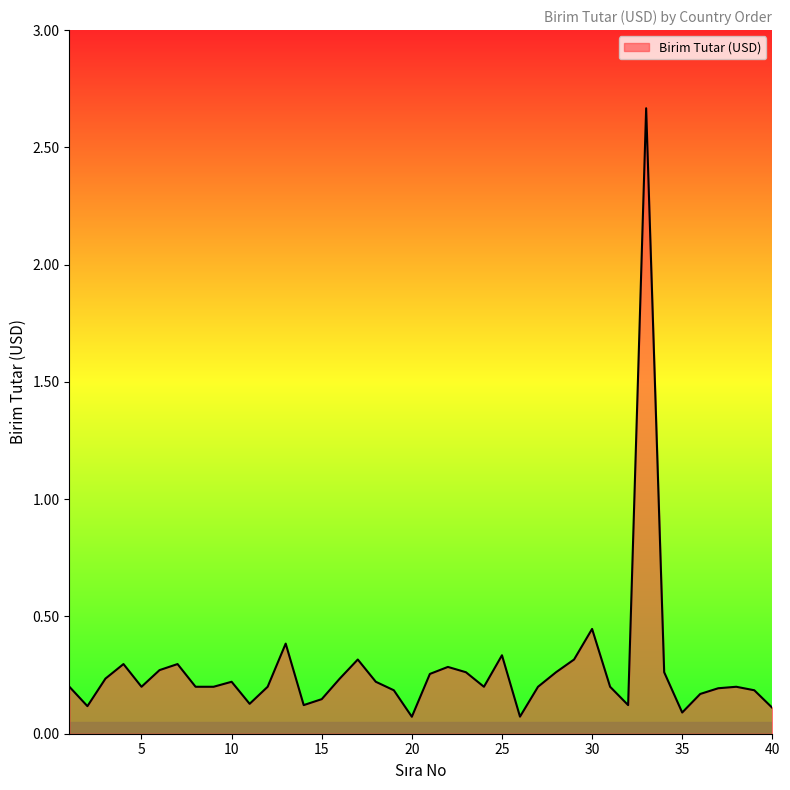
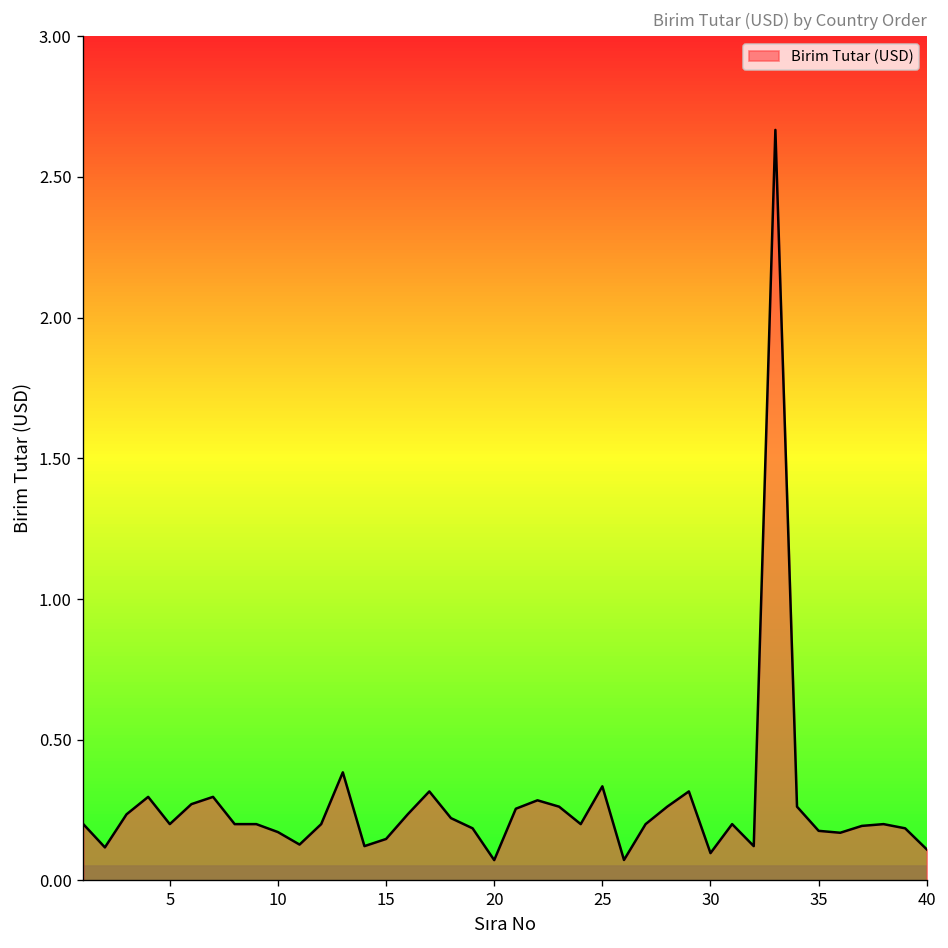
10: 0.22 -> 0.17
30: 0.45 -> 0.10
35: 0.09 -> 0.18
